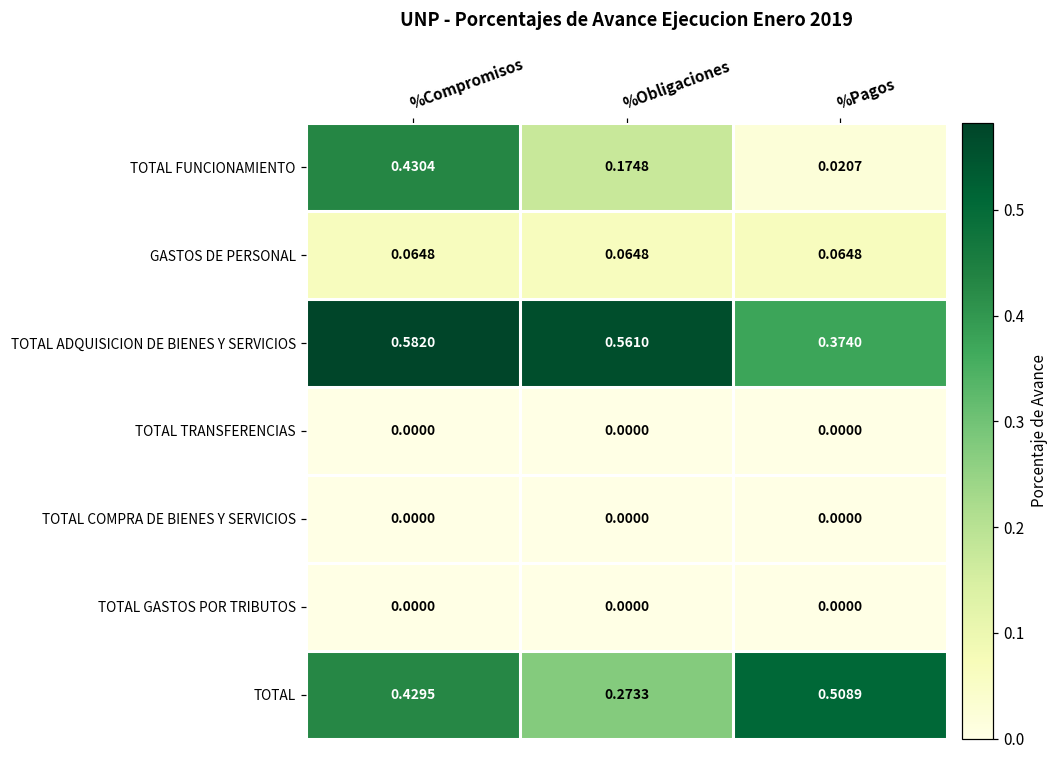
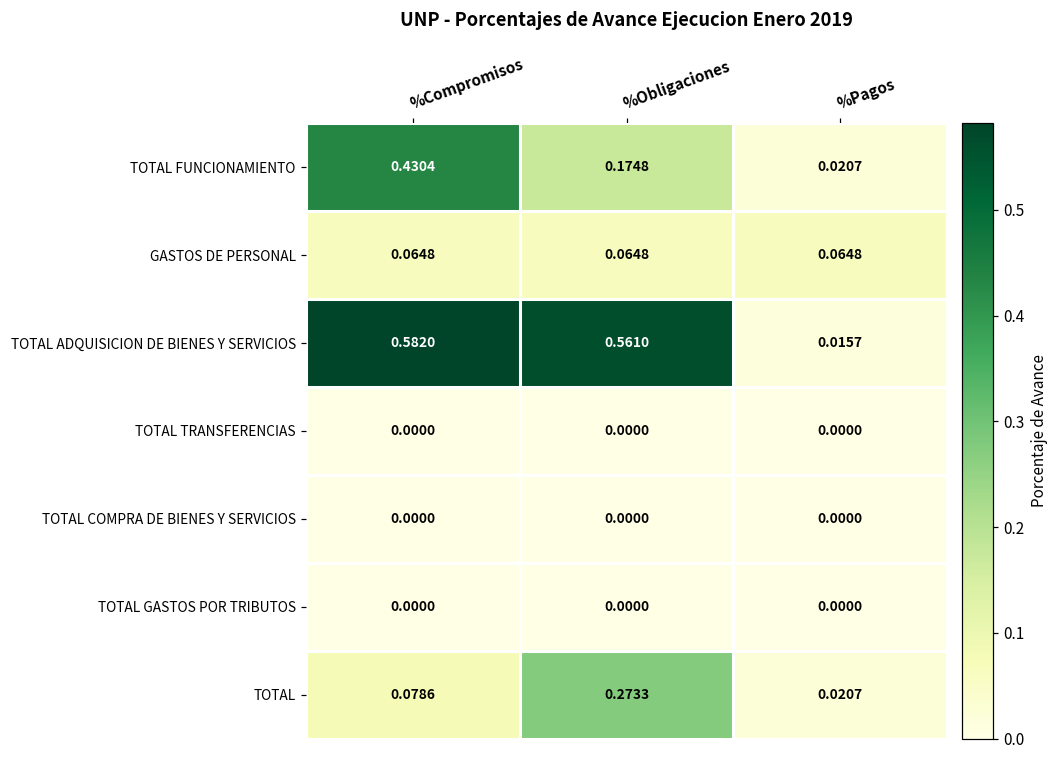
TOTAL ADQUISICION DE BIENES Y SERVICIOS, %Pagos: 0.3740 -> 0.0157
TOTAL, %Compromisos: 0.4295 -> 0.0786
TOTAL, %Pagos: 0.5089 -> 0.0207
